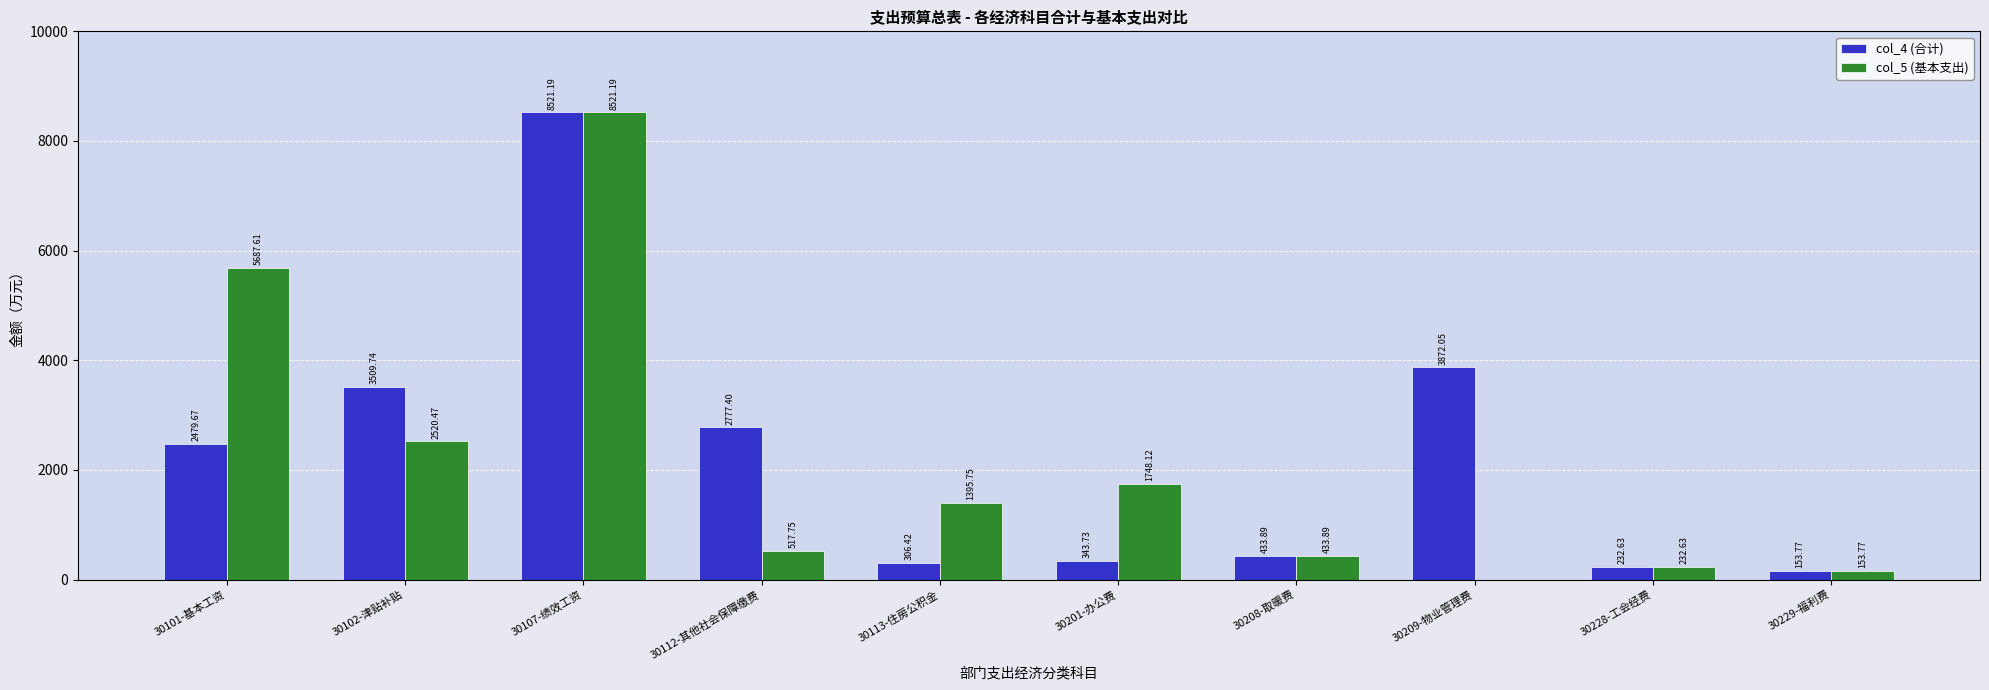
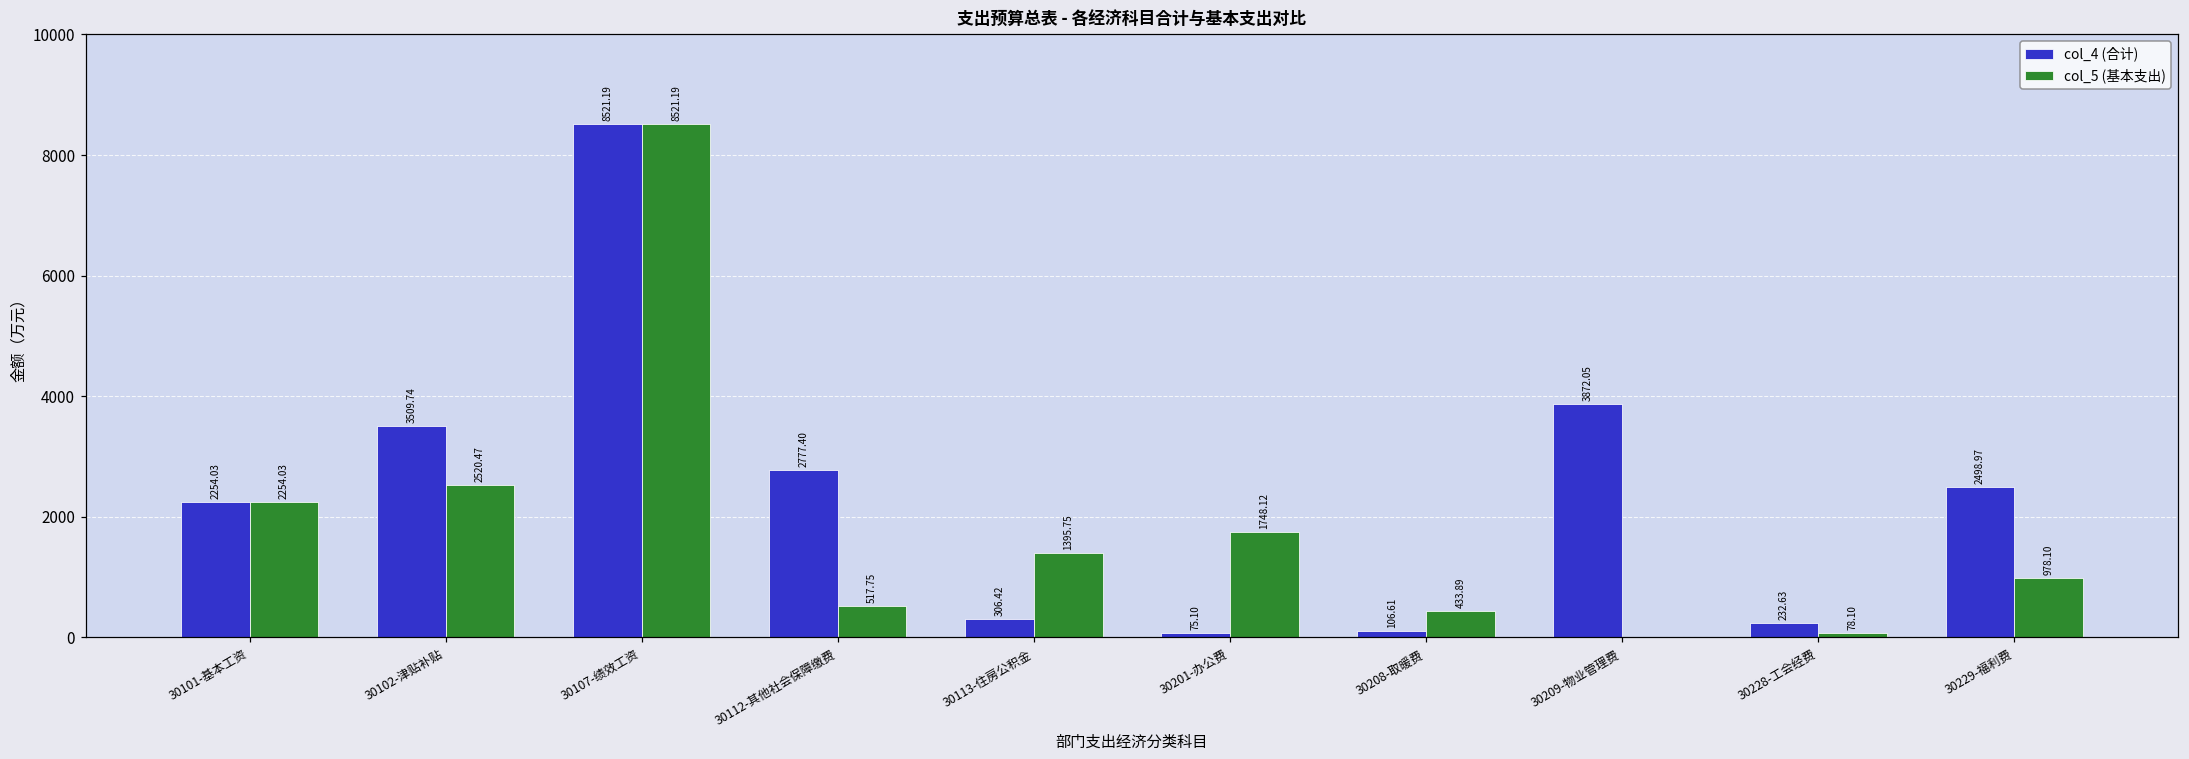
col_4 (合计), 30101-基本工资: 2479.67 -> 2254.03
col_5 (基本支出), 30101-基本工资: 5687.61 -> 2254.03
col_4 (合计), 30201-办公费: 343.73 -> 75.10
col_4 (合计), 30208-取暖费: 433.89 -> 106.61
col_5 (基本支出), 30228-工会经费: 232.63 -> 78.10
col_4 (合计), 30229-福利费: 153.77 -> 2498.97
col_5 (基本支出), 30229-福利费: 153.77 -> 978.10
